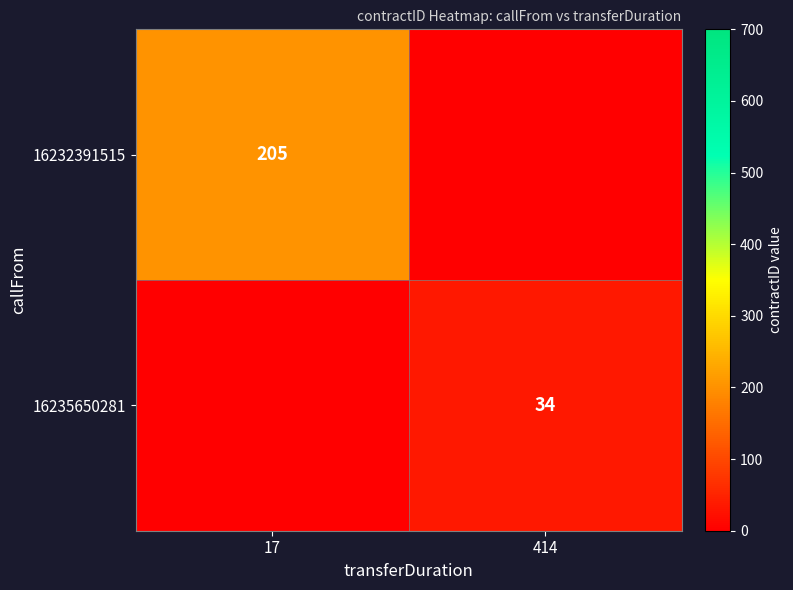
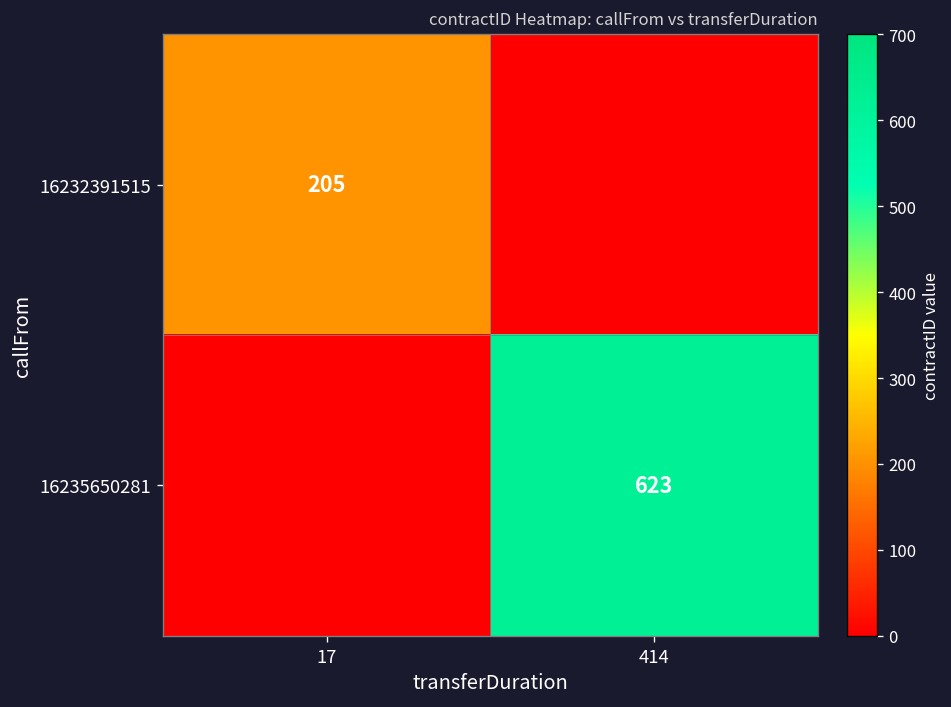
16235650281, 414: 34 -> 623
